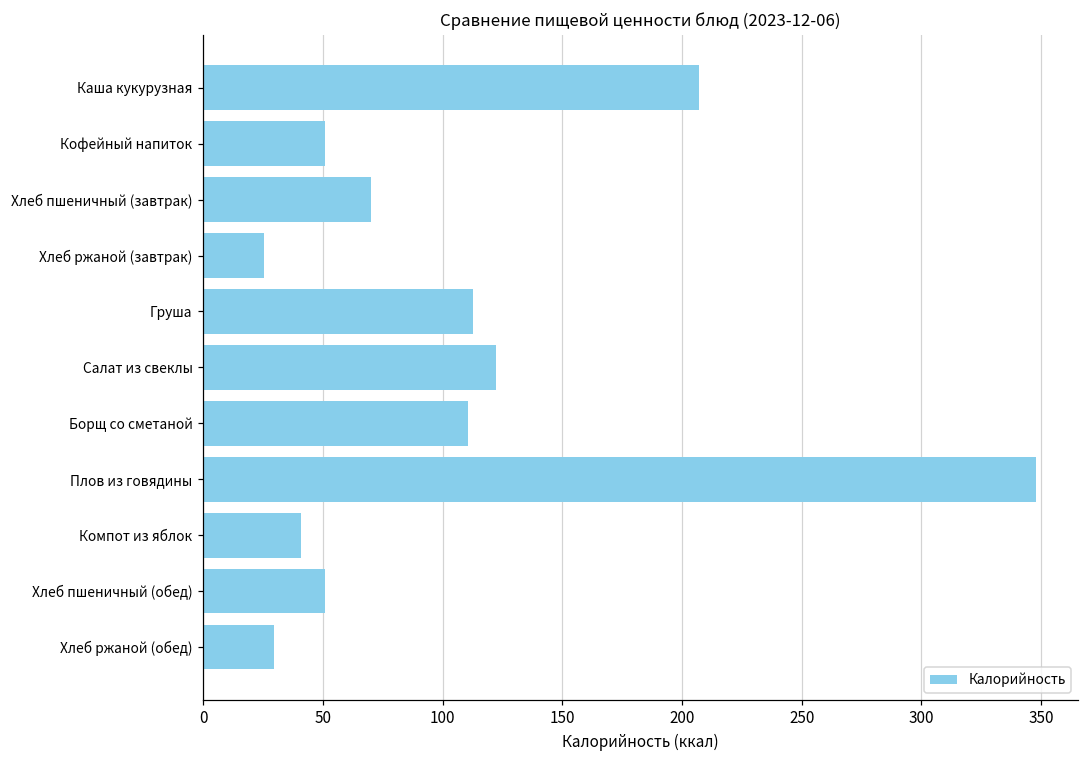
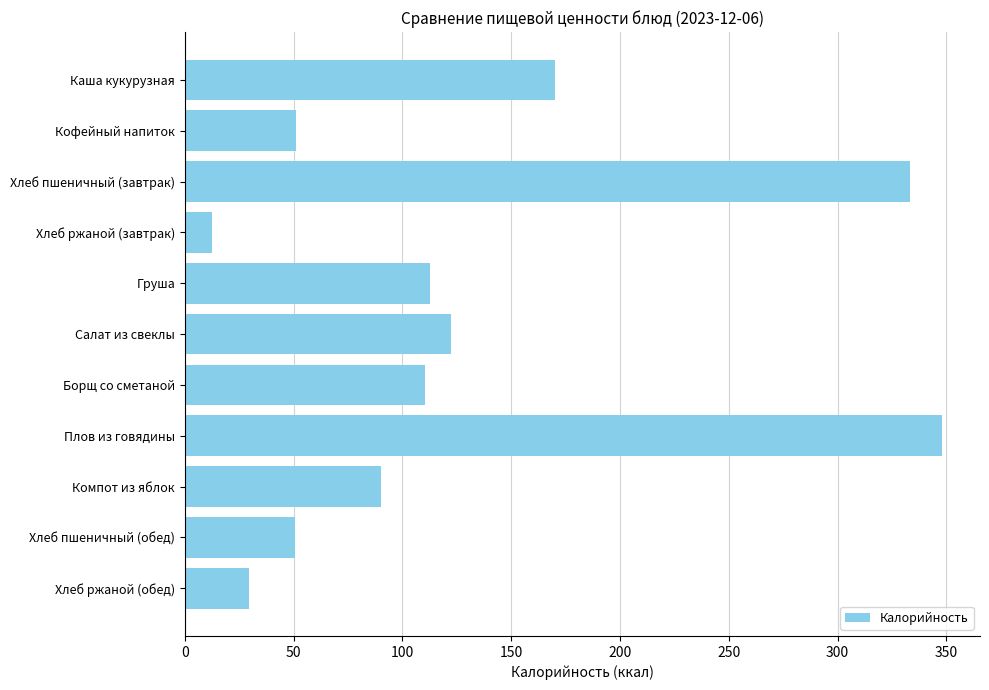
Каша кукурузная: 207 -> 170
Хлеб пшеничный (завтрак): 70 -> 333
Хлеб ржаной (завтрак): 26 -> 13
Компот из яблок: 41 -> 90
